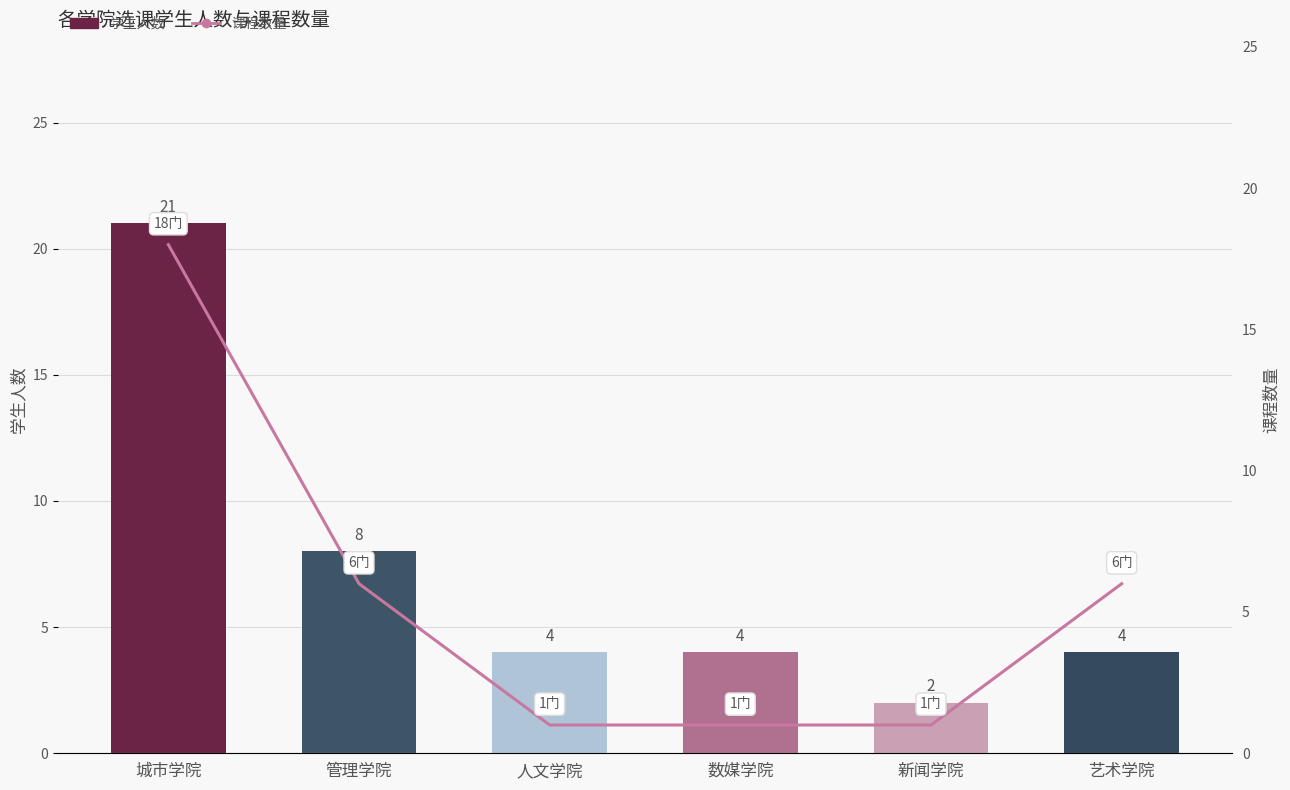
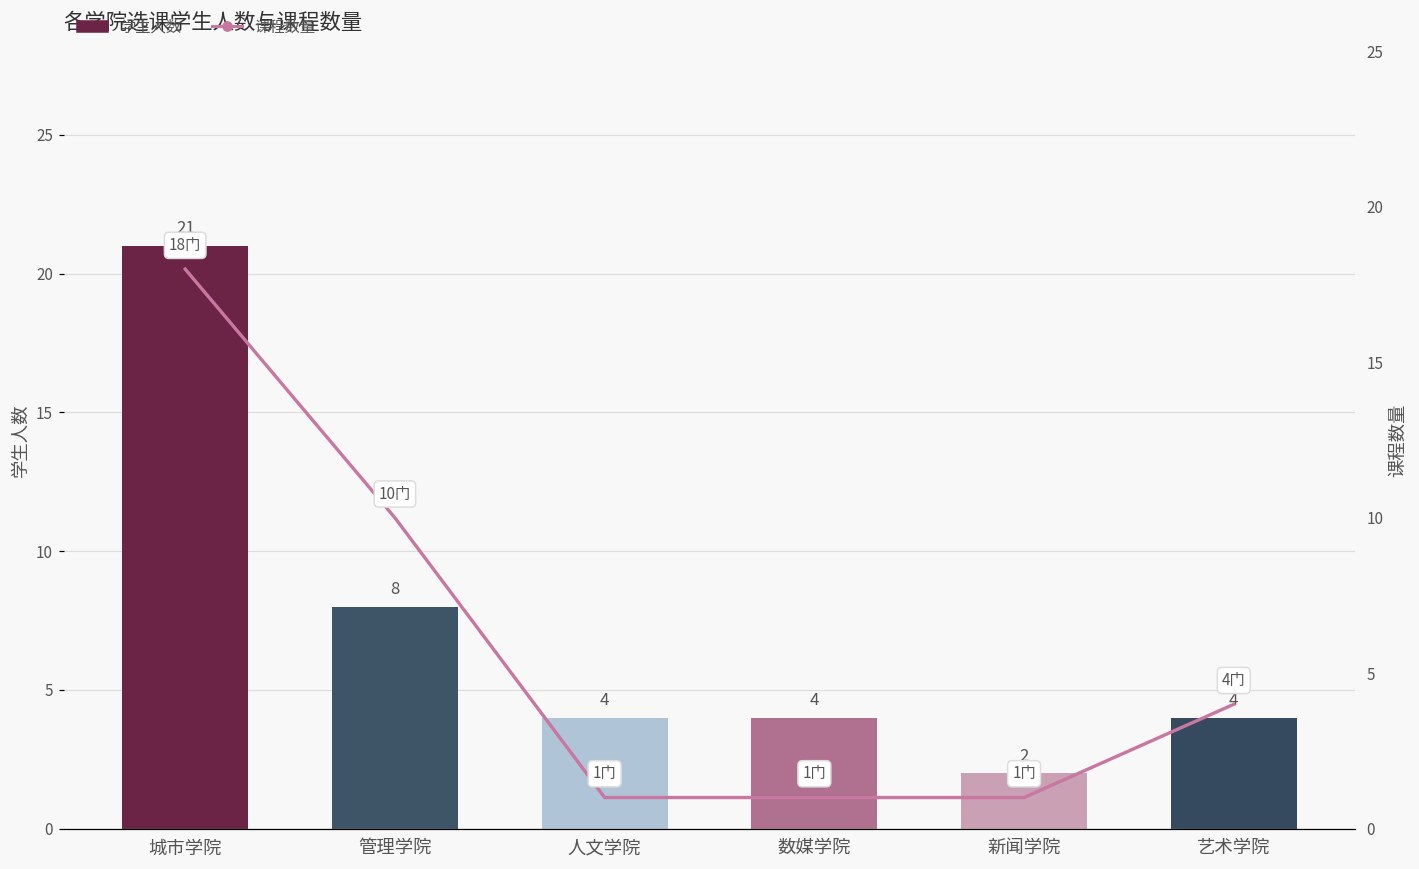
课程数量, 管理学院: 6门 -> 10门
课程数量, 艺术学院: 6门 -> 4门
